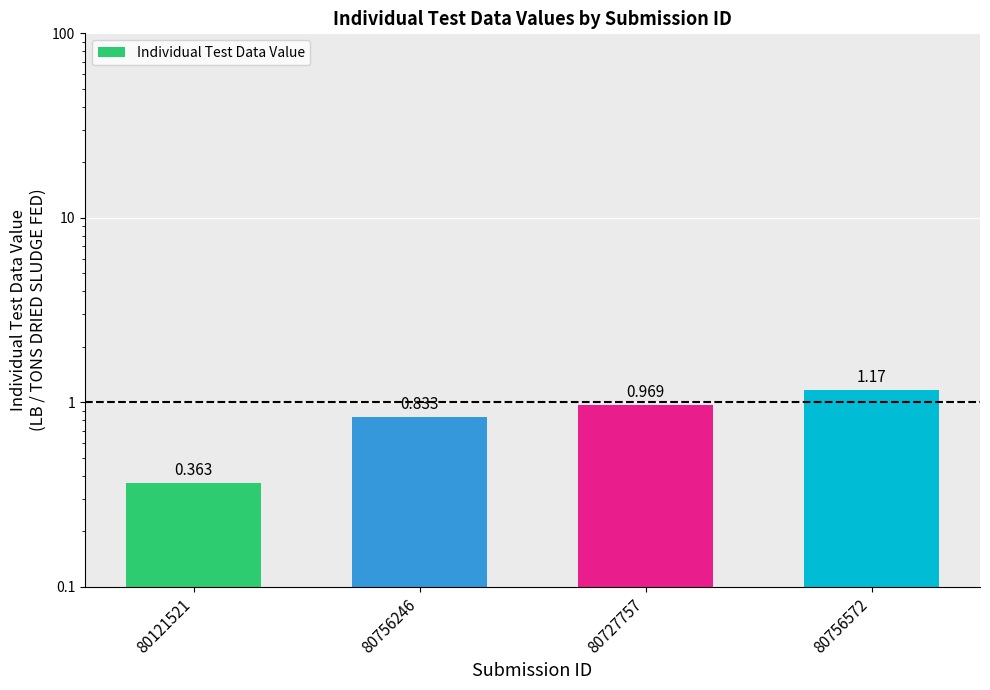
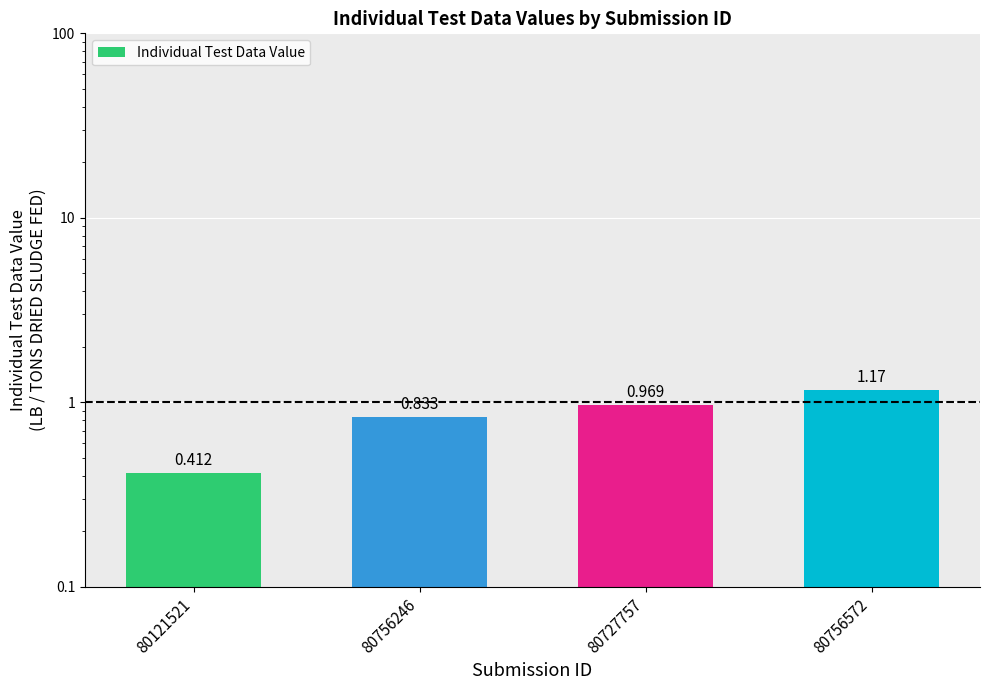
80121521: 0.363 -> 0.412
